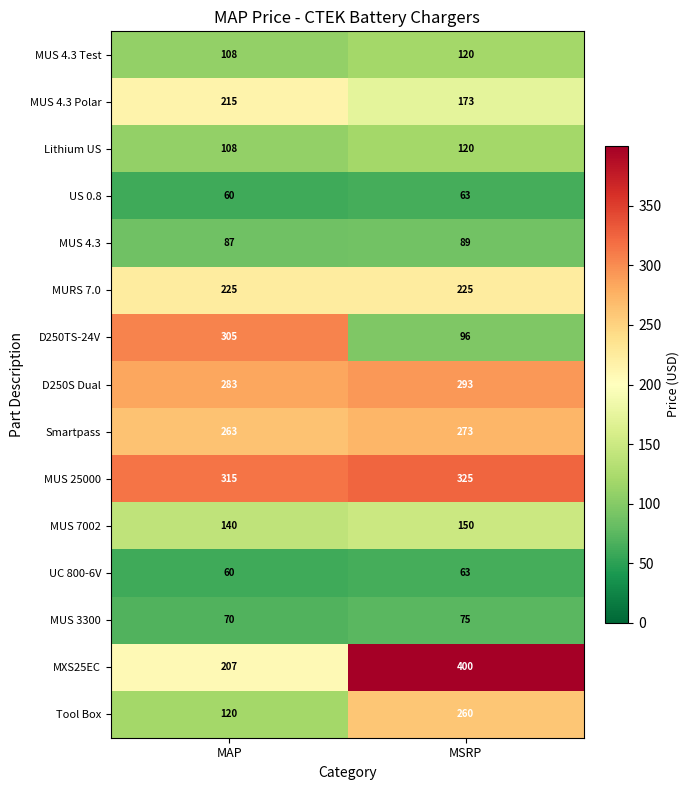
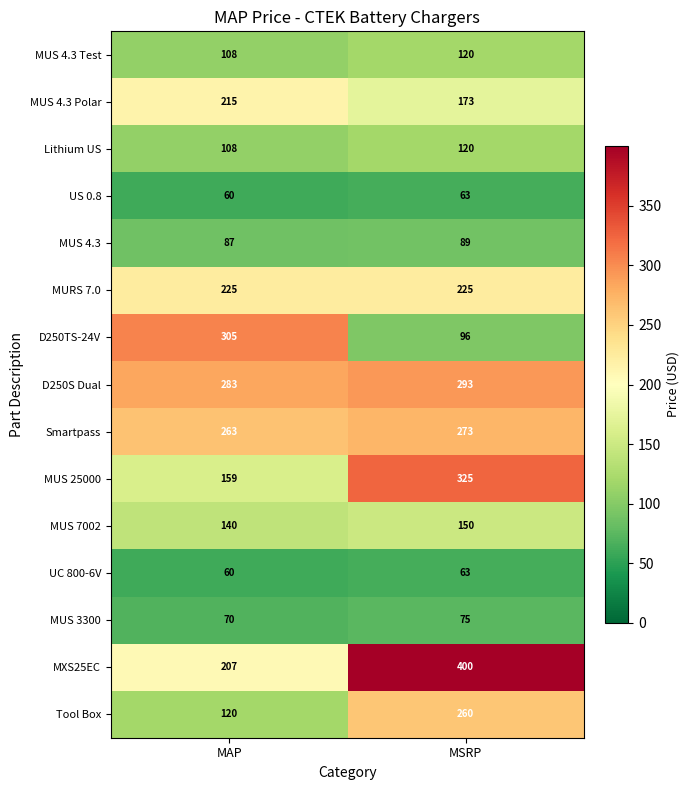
MUS 25000, MAP: 315 -> 159
